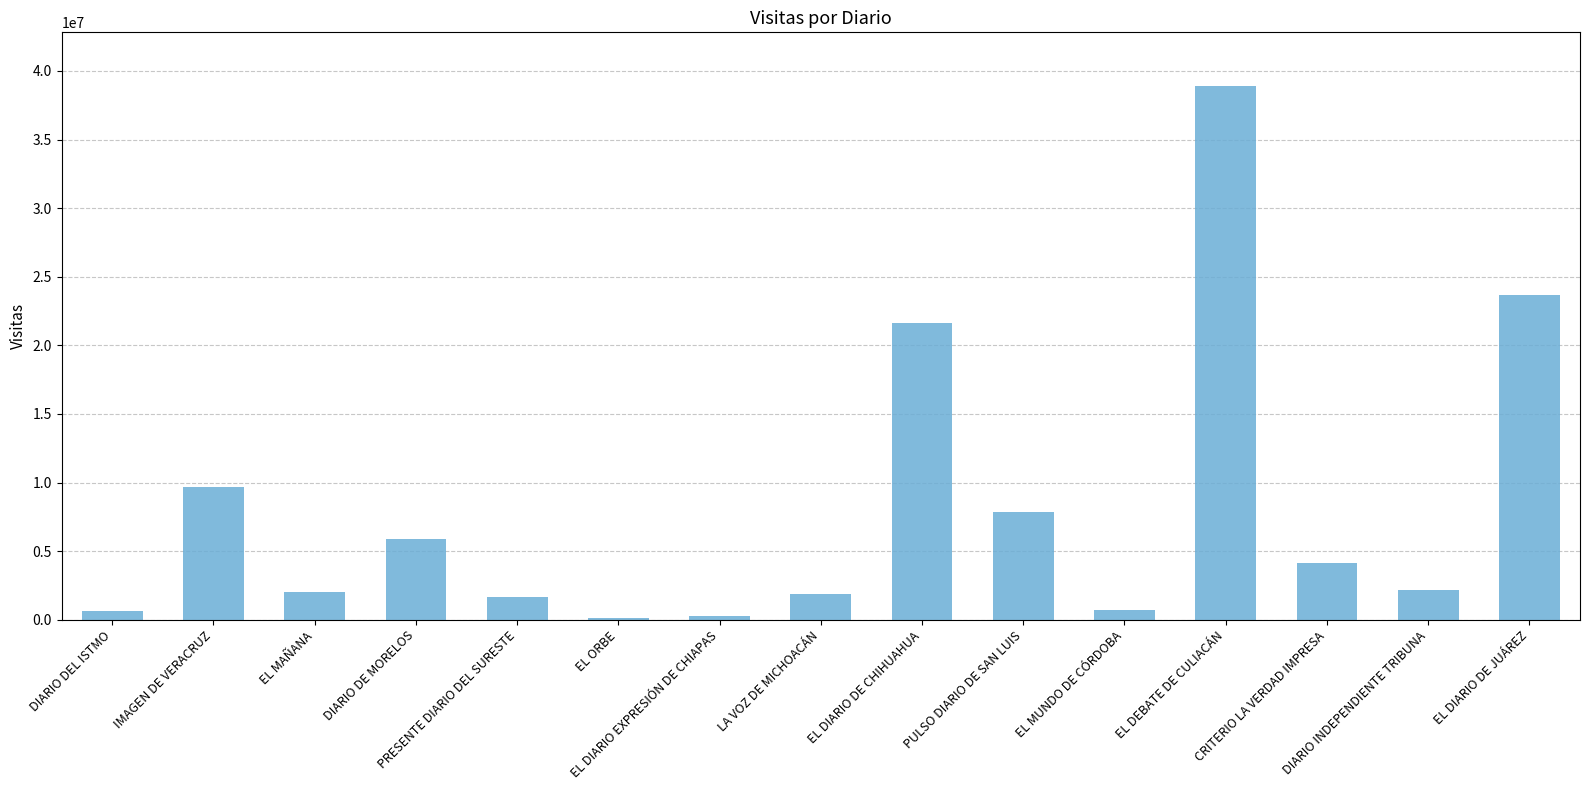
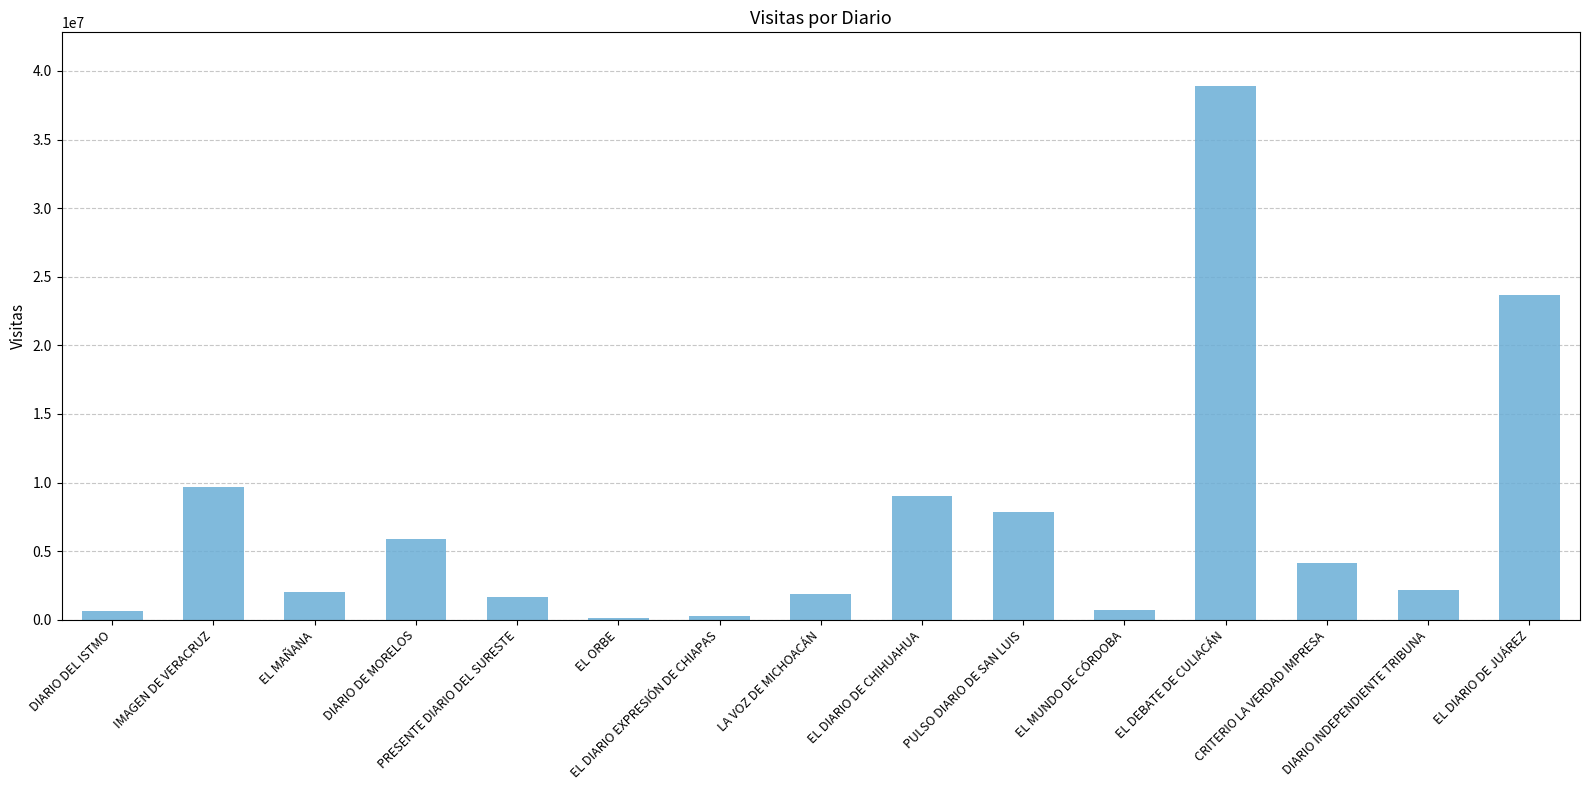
EL DIARIO DE CHIHUAHUA: 21600000 -> 9000000
